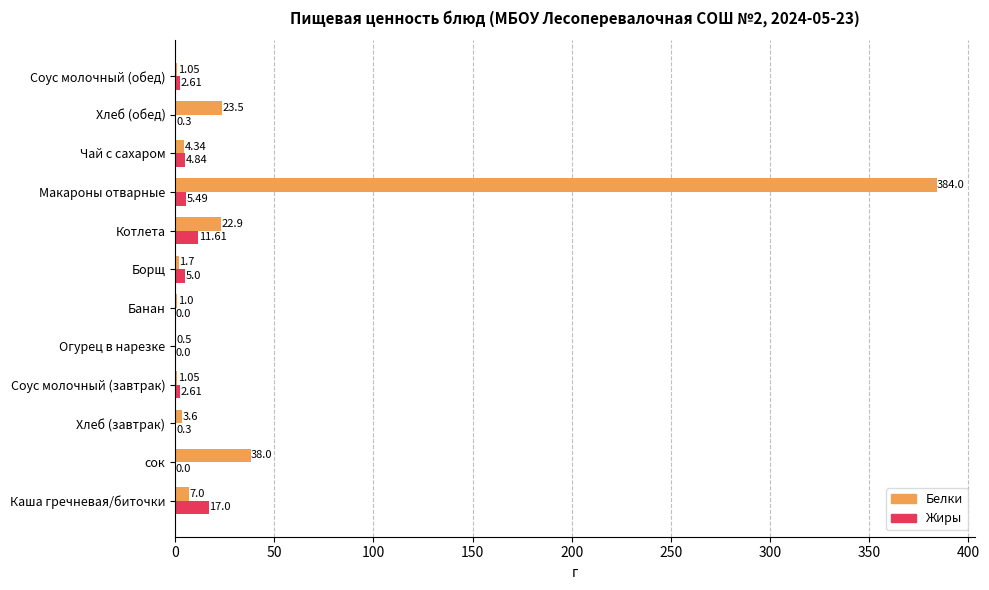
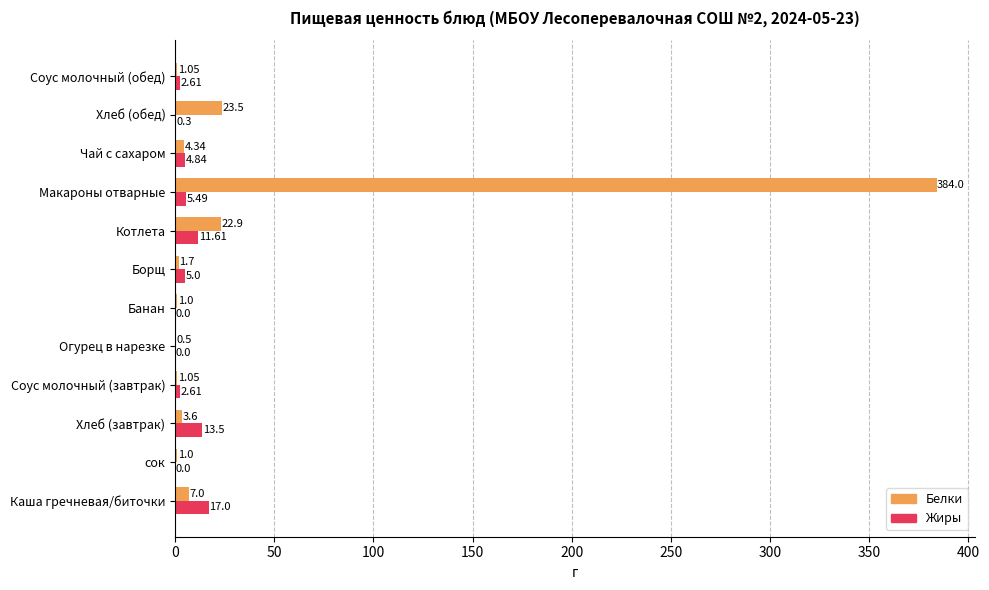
Жиры, Хлеб (завтрак): 0.3 -> 13.5
Белки, сок: 38.0 -> 1.0
